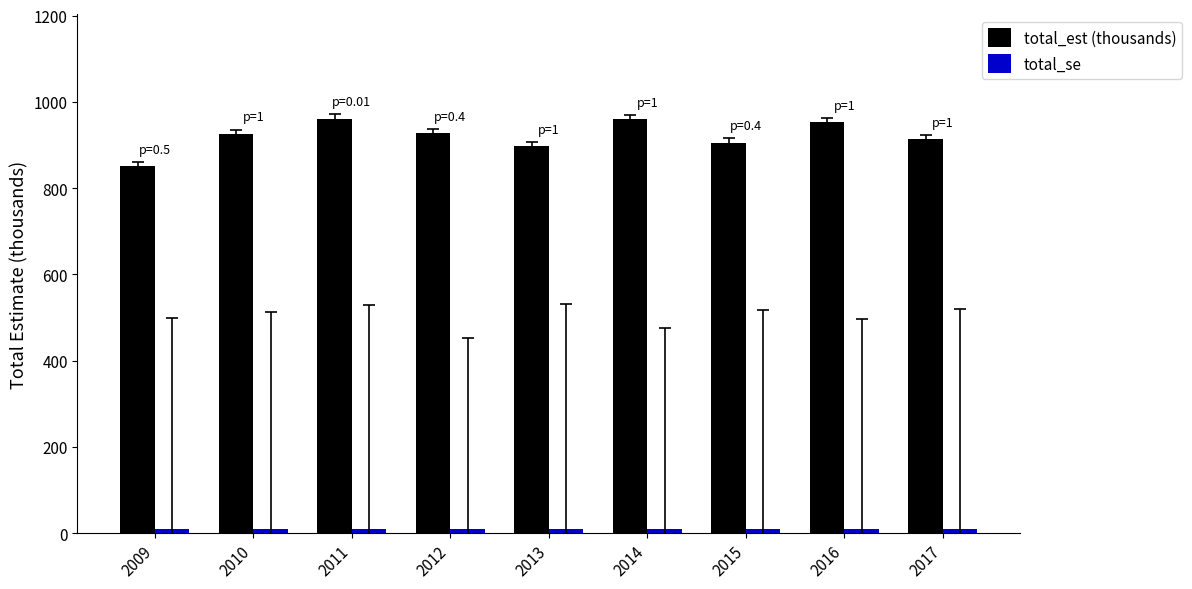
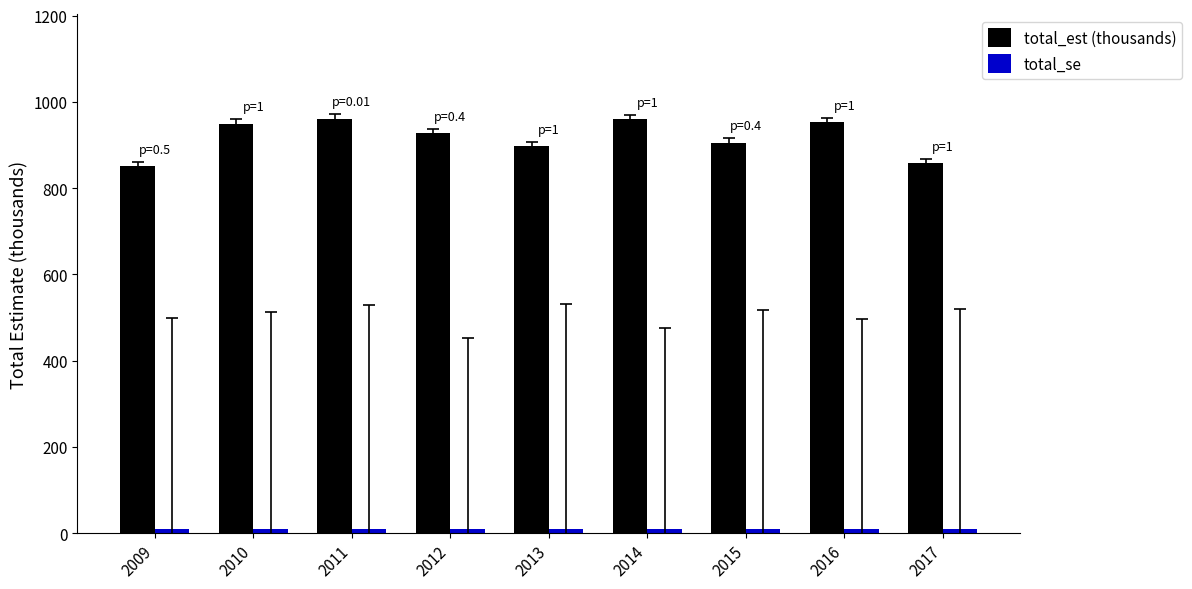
total_est (thousands), 2010: 930 -> 950
total_est (thousands), 2017: 910 -> 860
